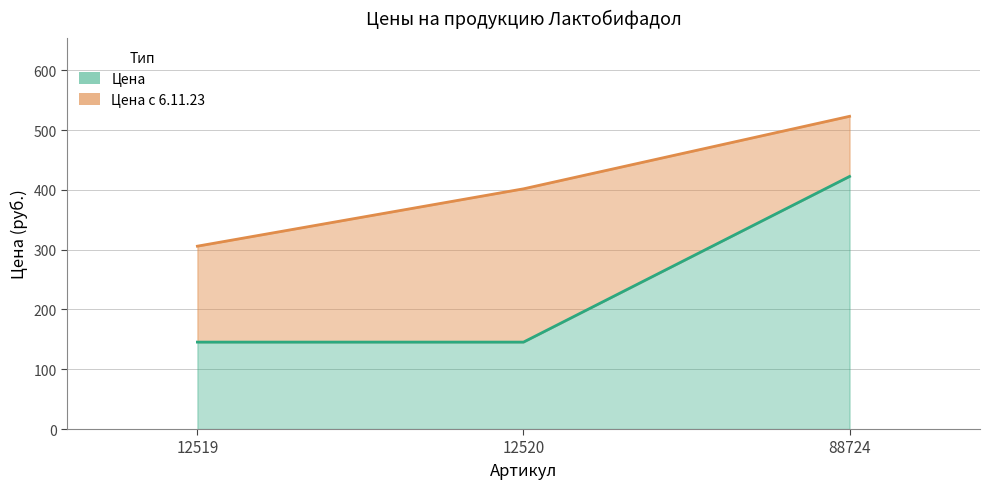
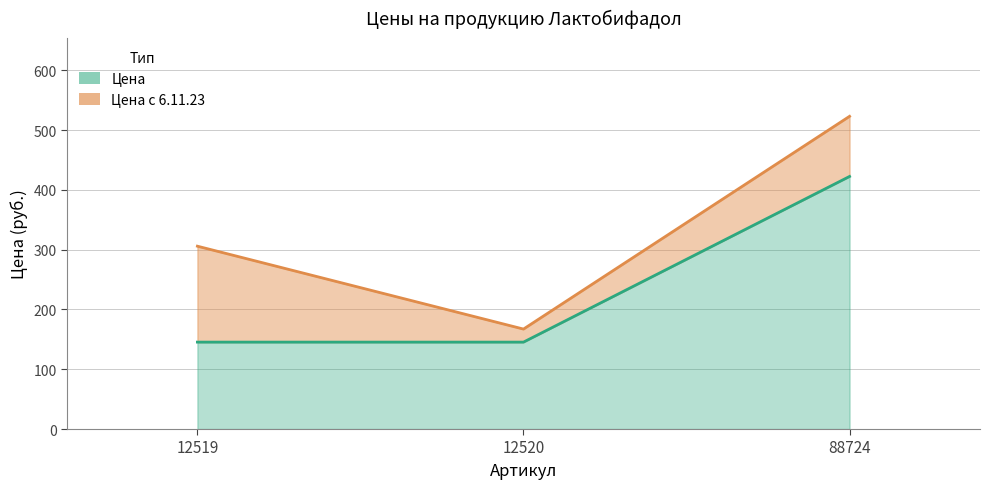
Цена с 6.11.23, 12520: 400 -> 170
